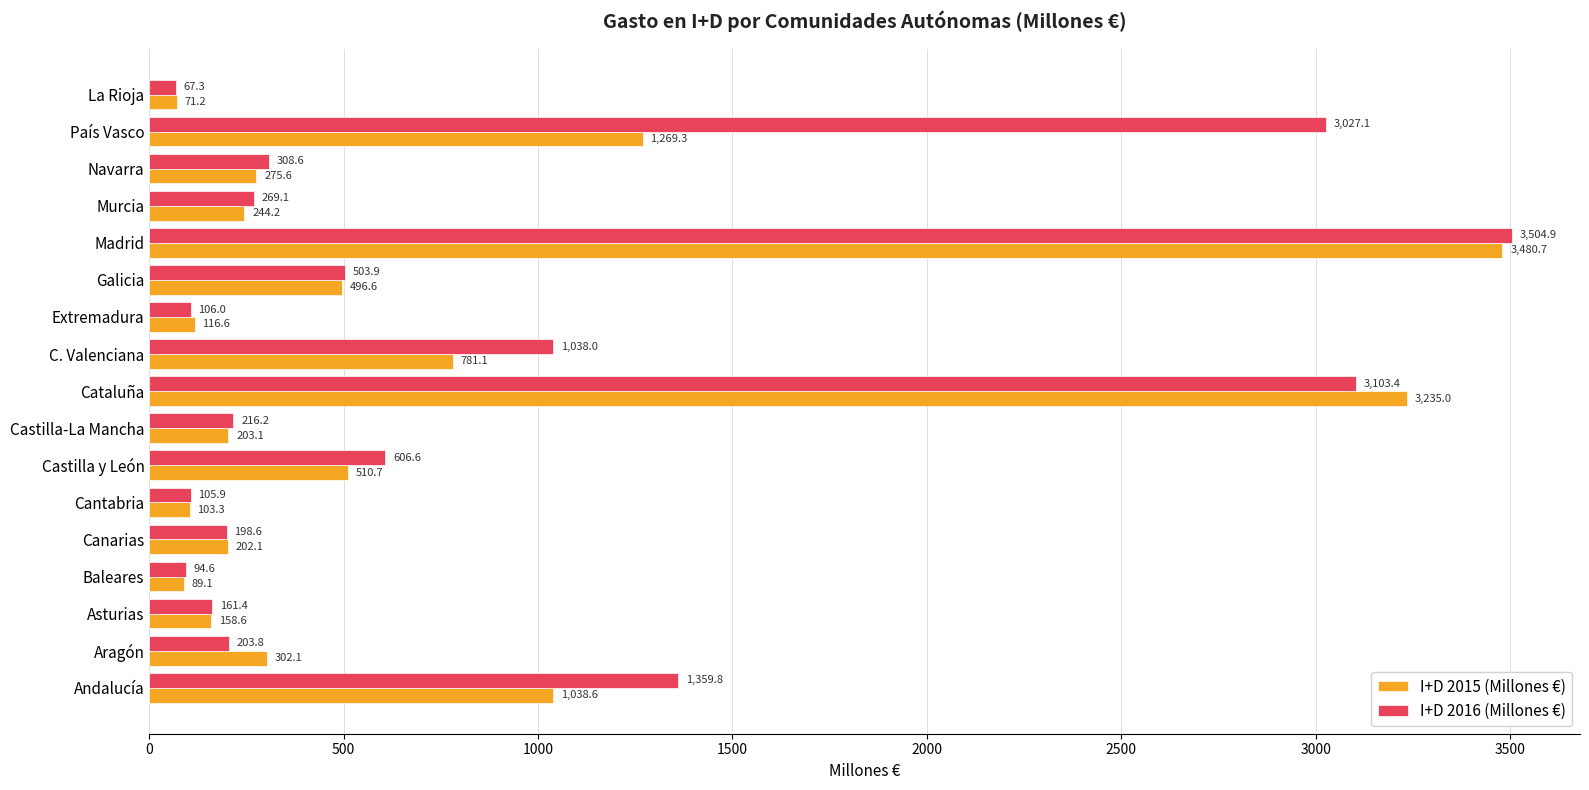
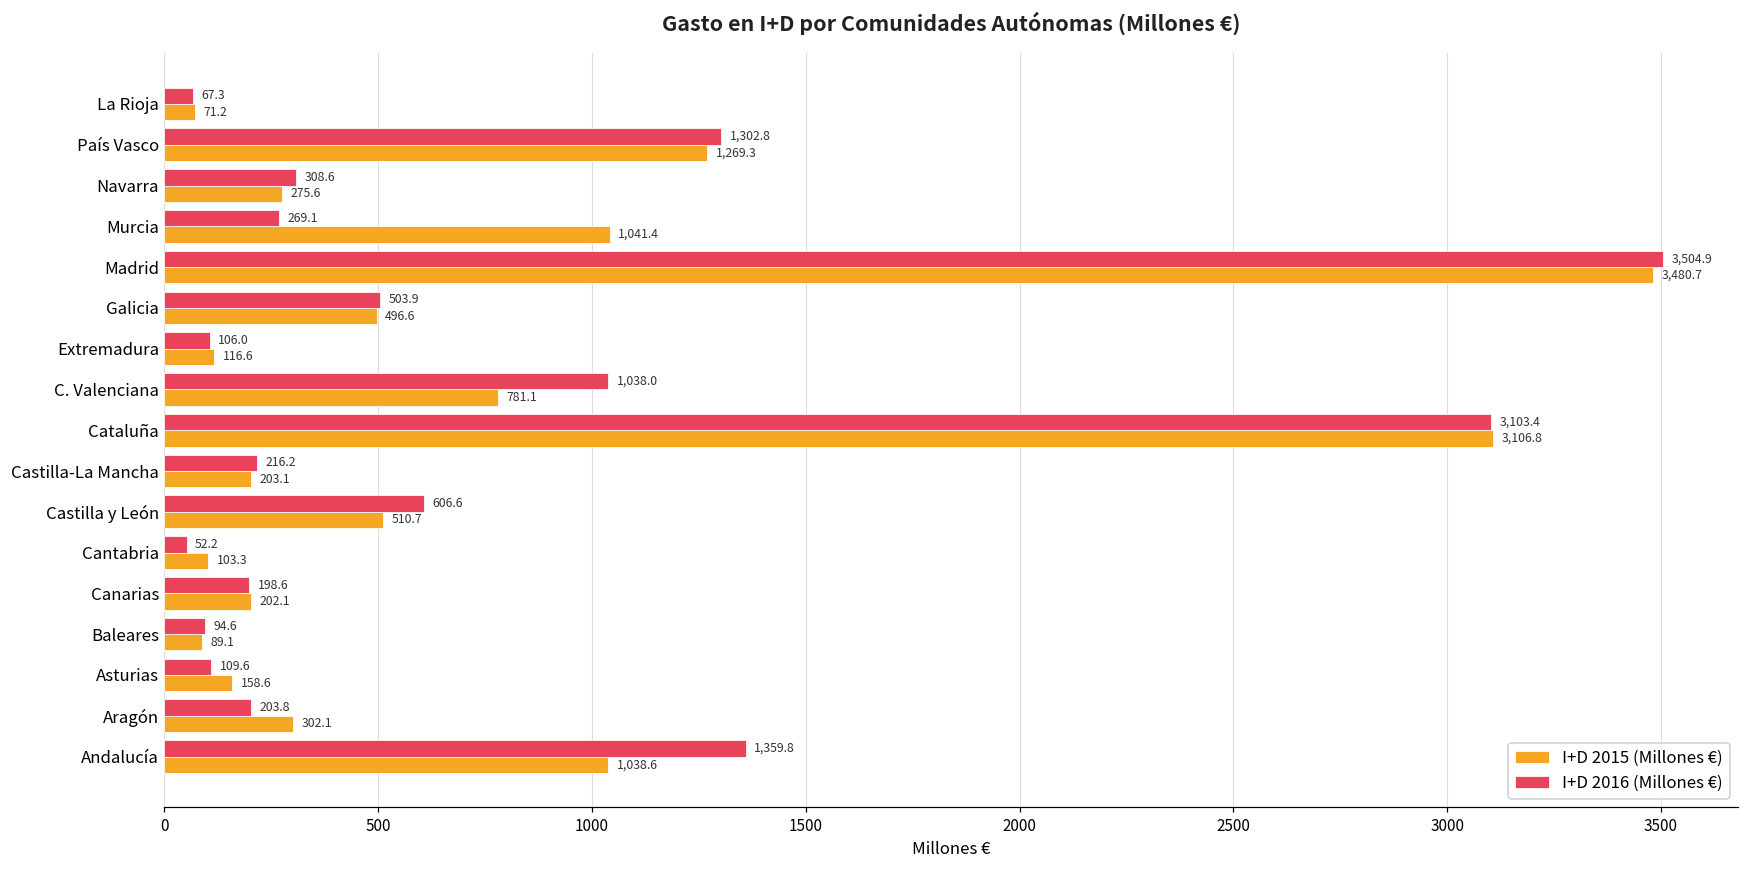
I+D 2016 (Millones €), País Vasco: 3,027.1 -> 1,302.8
I+D 2015 (Millones €), Murcia: 244.2 -> 1,041.4
I+D 2015 (Millones €), Cataluña: 3,235.0 -> 3,106.8
I+D 2016 (Millones €), Cantabria: 105.9 -> 52.2
I+D 2016 (Millones €), Asturias: 161.4 -> 109.6
